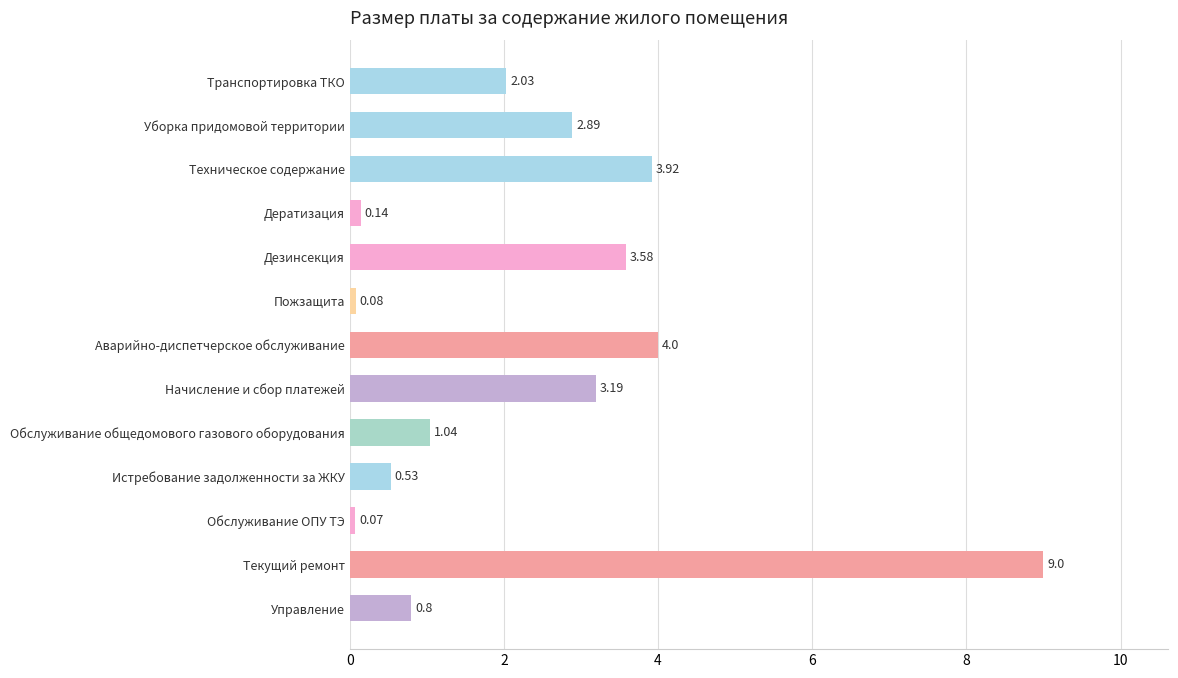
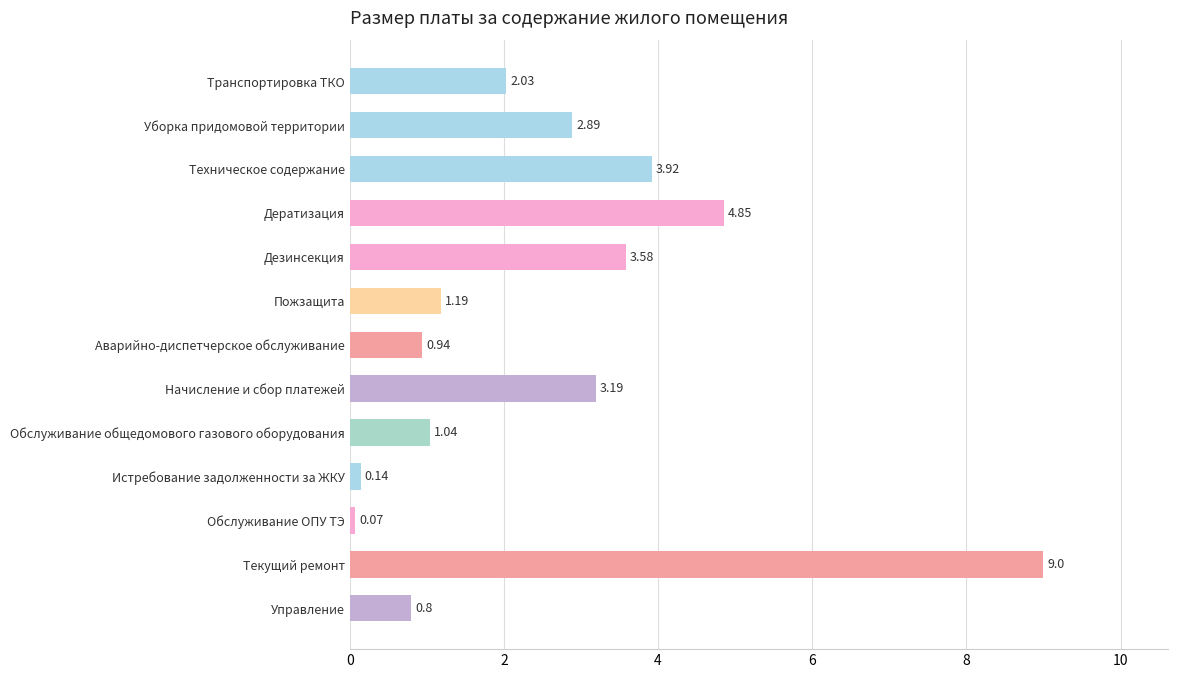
Дератизация: 0.14 -> 4.85
Пожзащита: 0.08 -> 1.19
Аварийно-диспетчерское обслуживание: 4.0 -> 0.94
Истребование задолженности за ЖКУ: 0.53 -> 0.14
